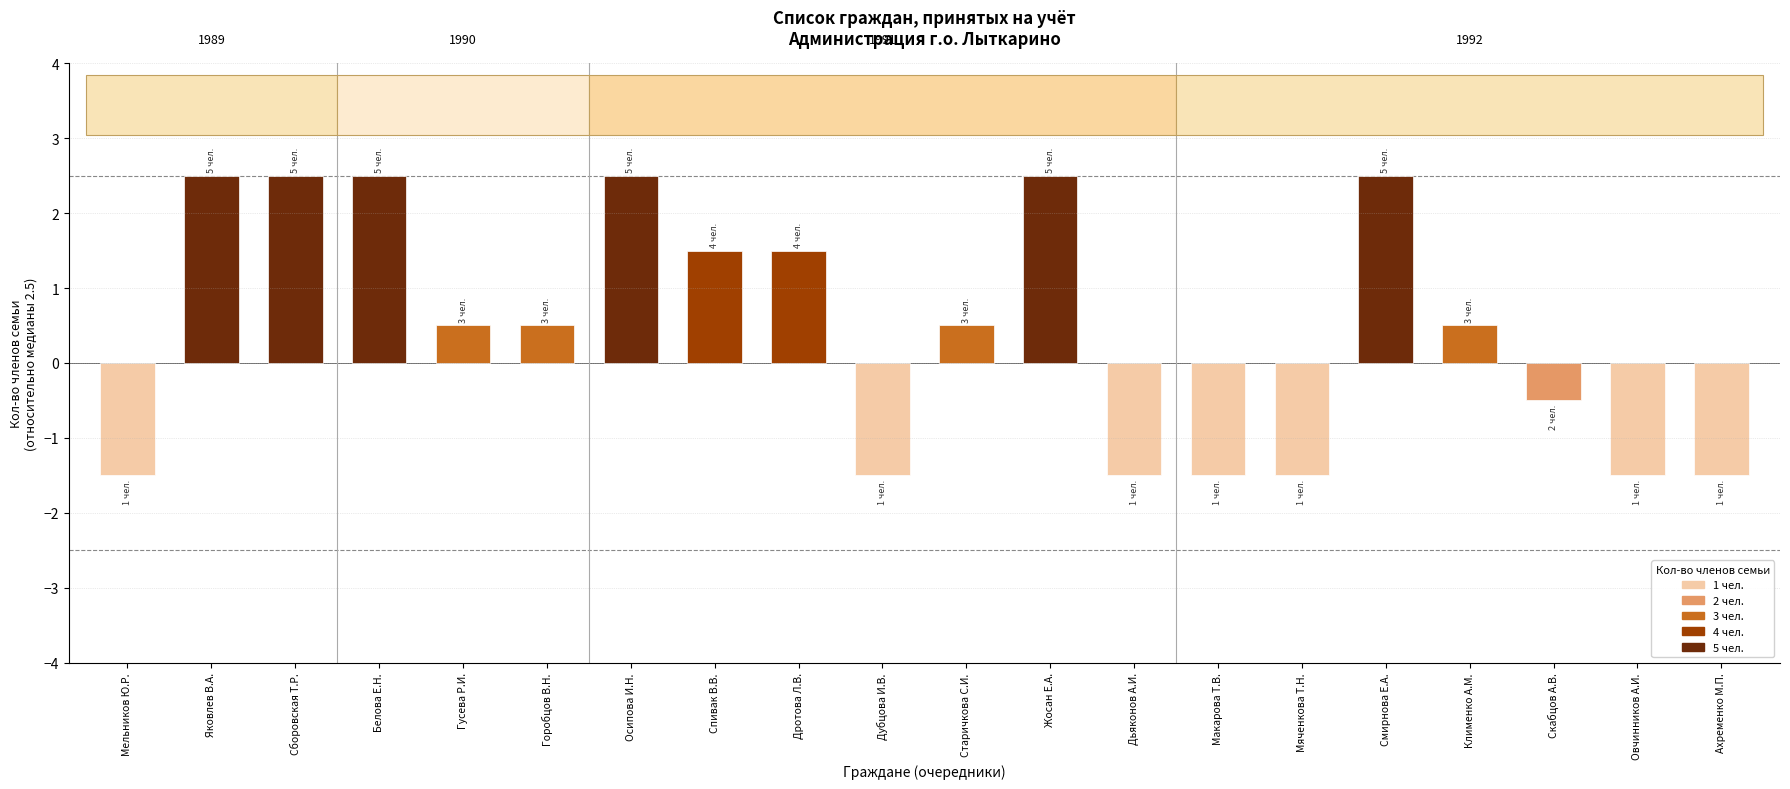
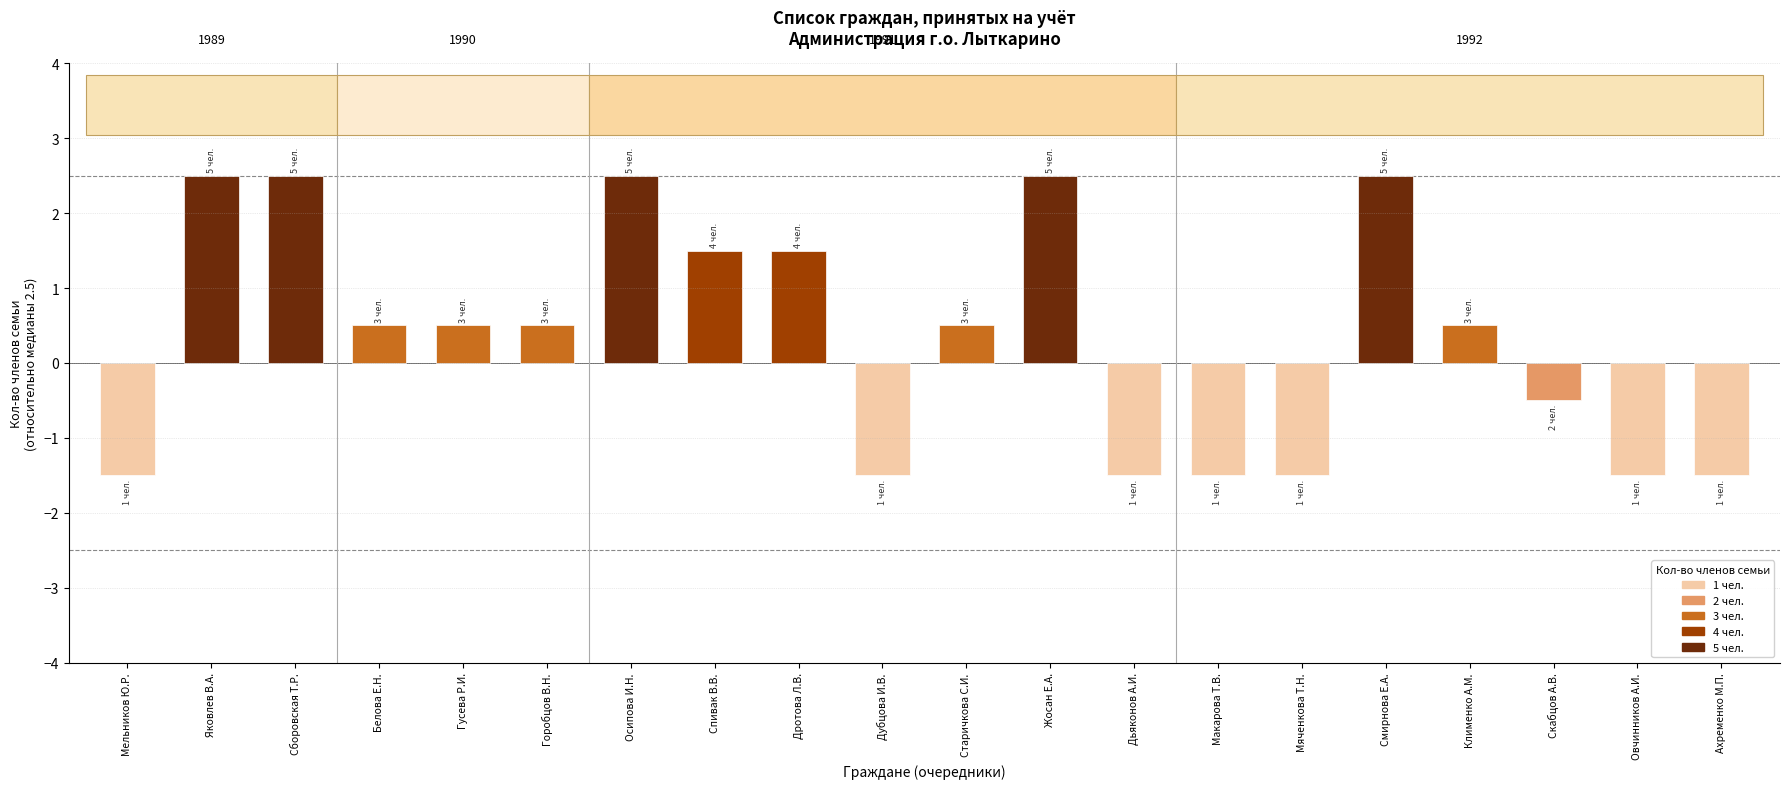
Белова Е.Н.: 5 -> 3
